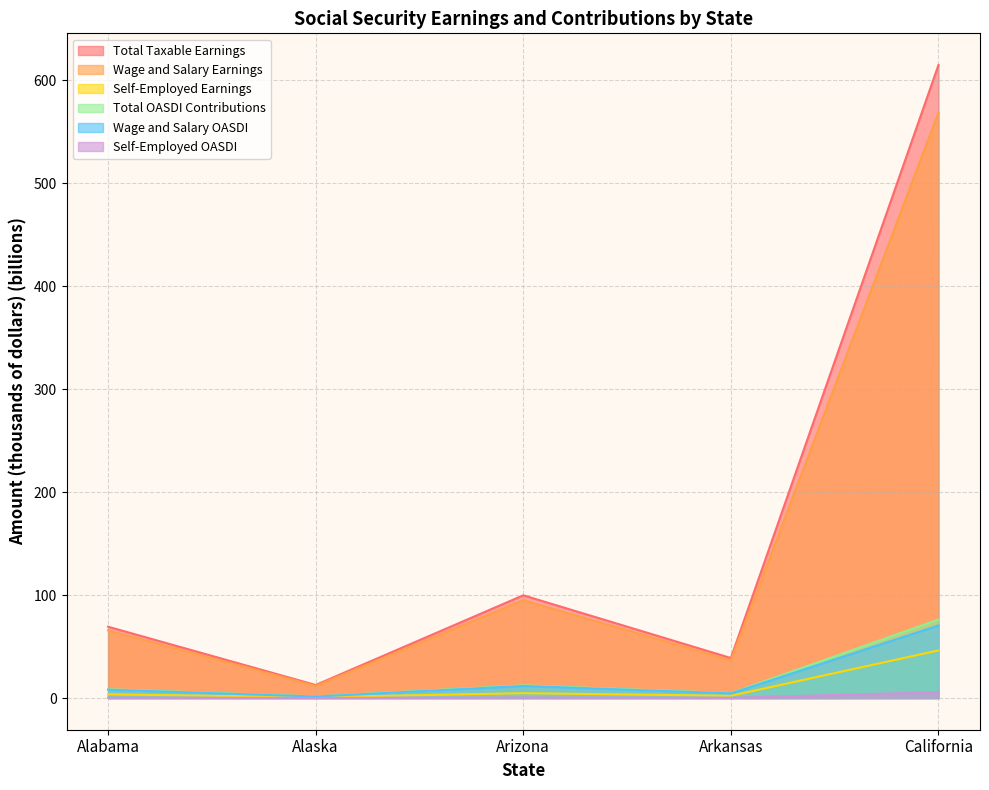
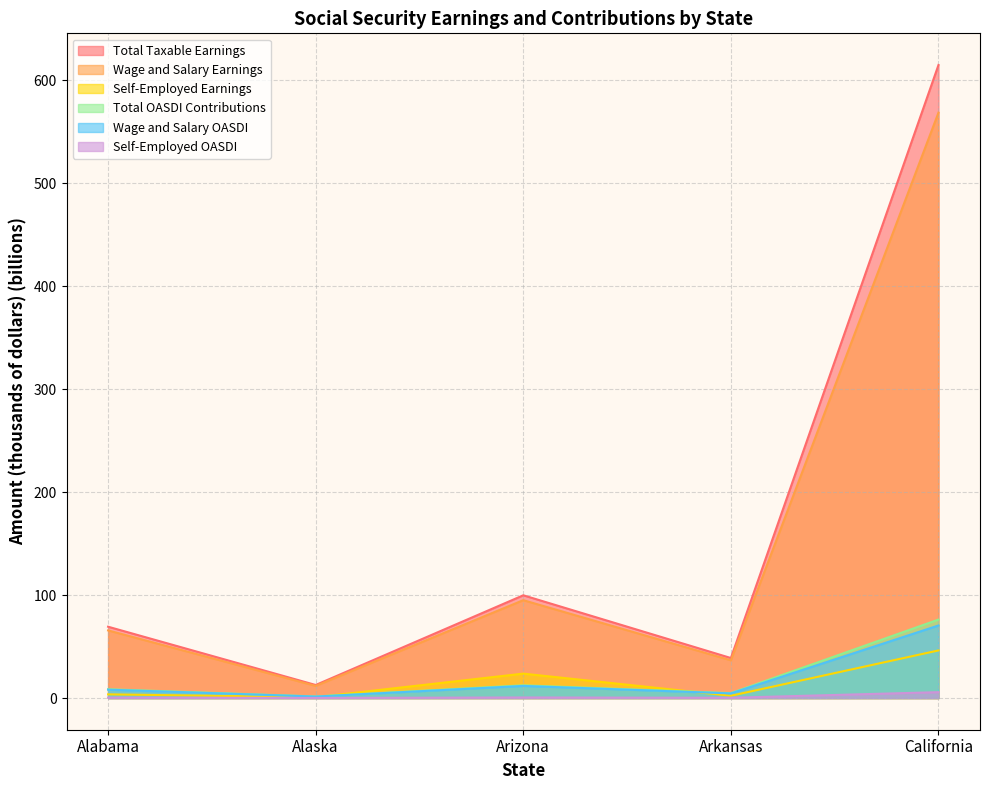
Self-Employed Earnings, Arizona: 5 -> 24
